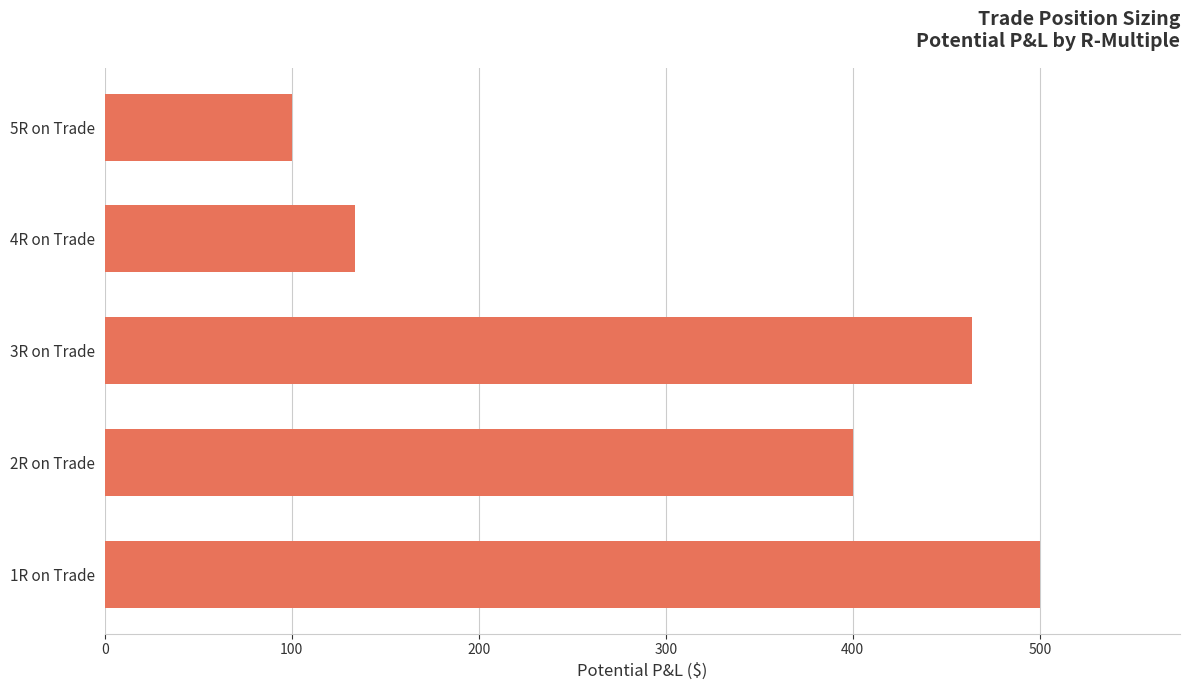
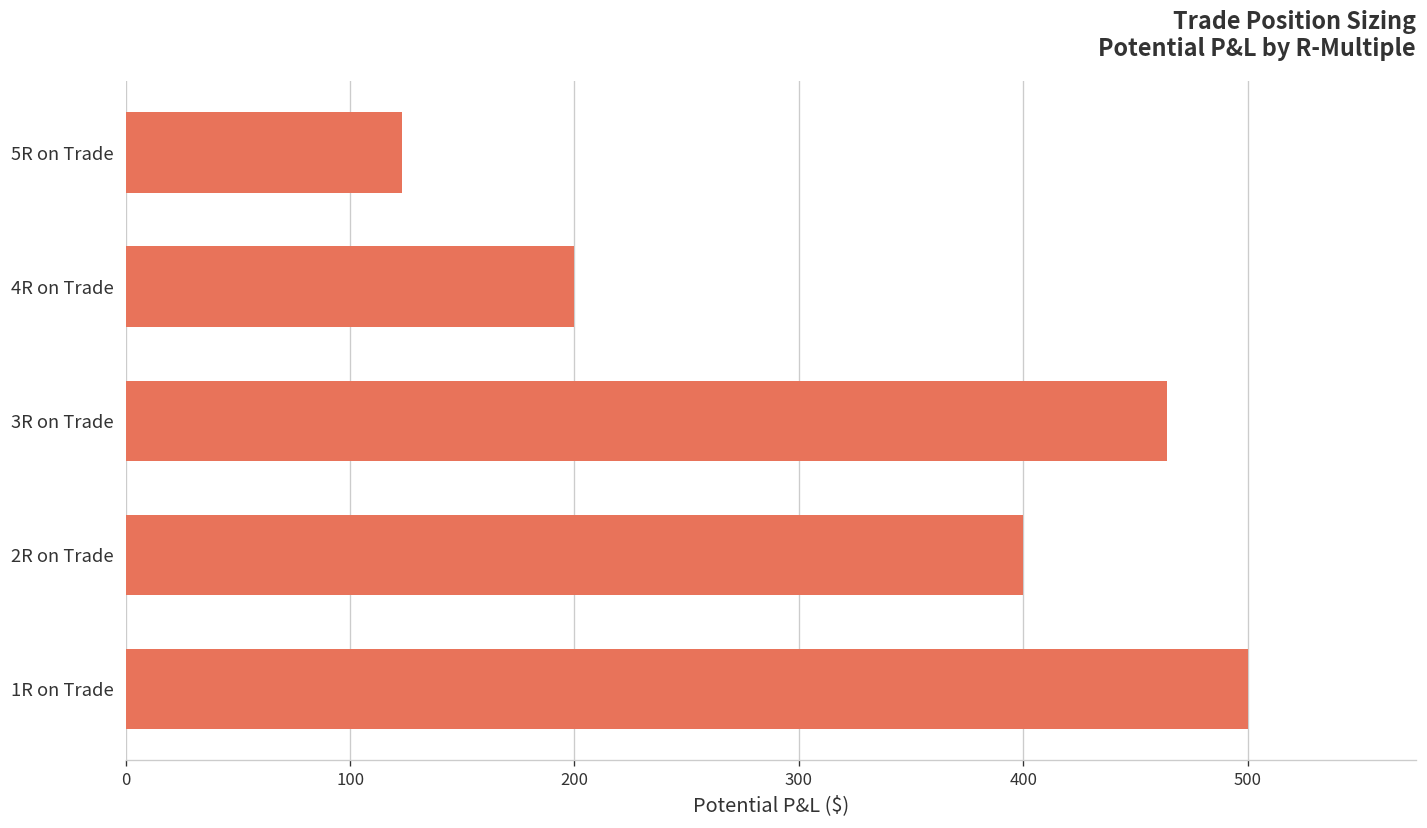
5R on Trade: 100 -> 123
4R on Trade: 134 -> 200
